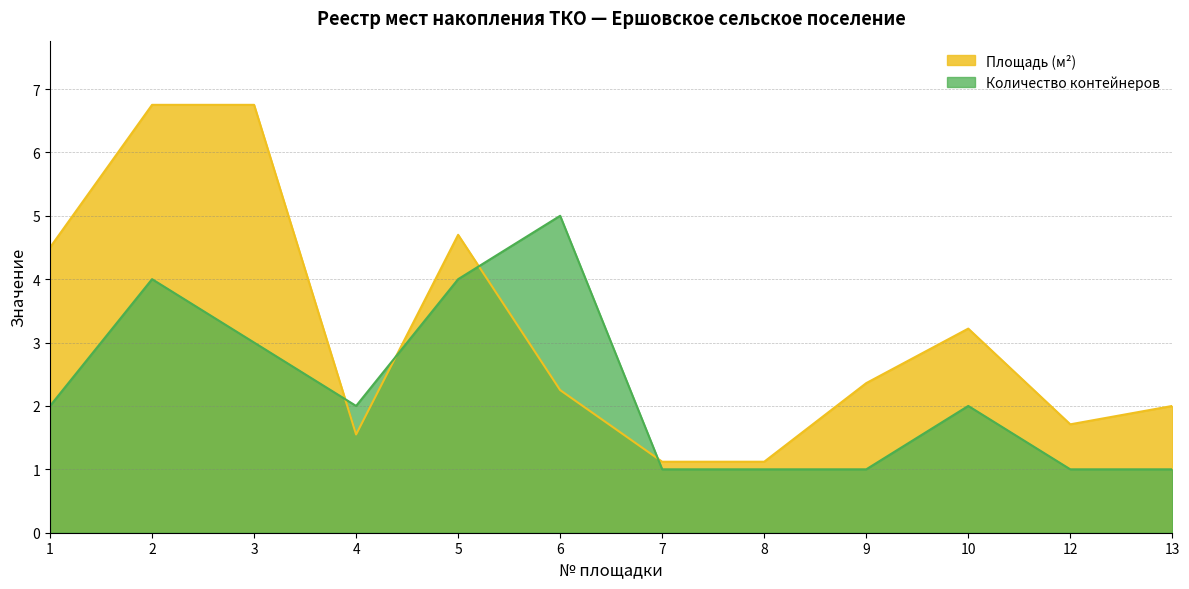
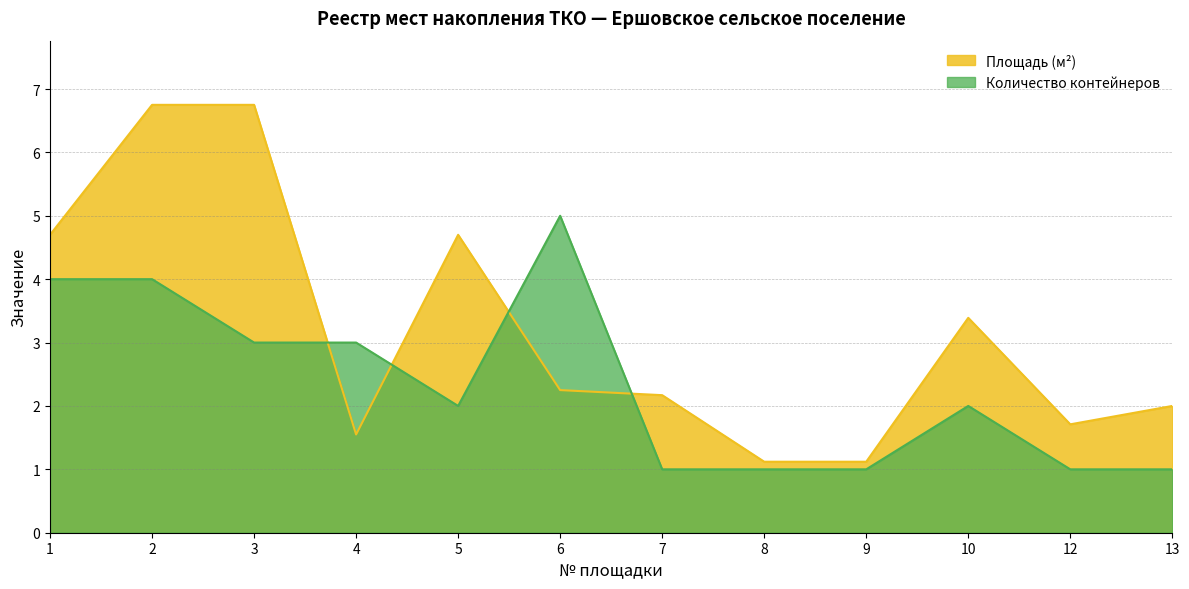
Площадь (м²), 1: 4.5 -> 4.7
Количество контейнеров, 1: 2 -> 4
Количество контейнеров, 4: 2 -> 3
Количество контейнеров, 5: 4 -> 2
Площадь (м²), 7: 1.1 -> 2.2
Площадь (м²), 9: 2.4 -> 1.1
Площадь (м²), 10: 3.2 -> 3.4
